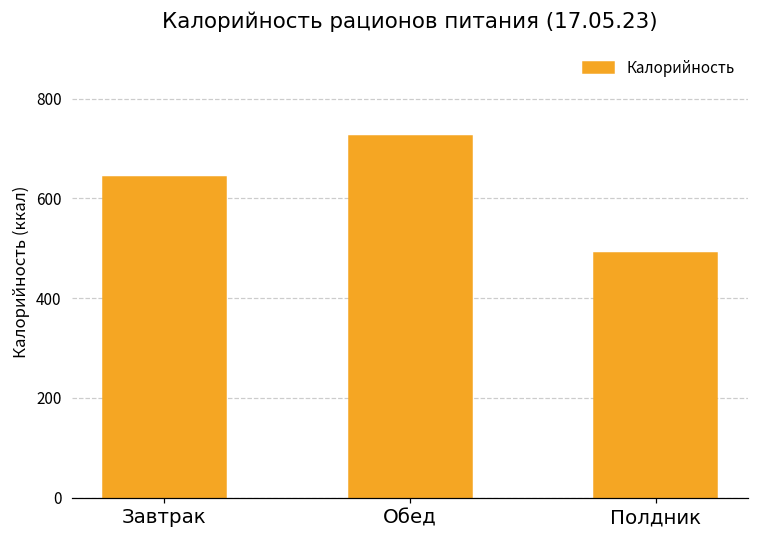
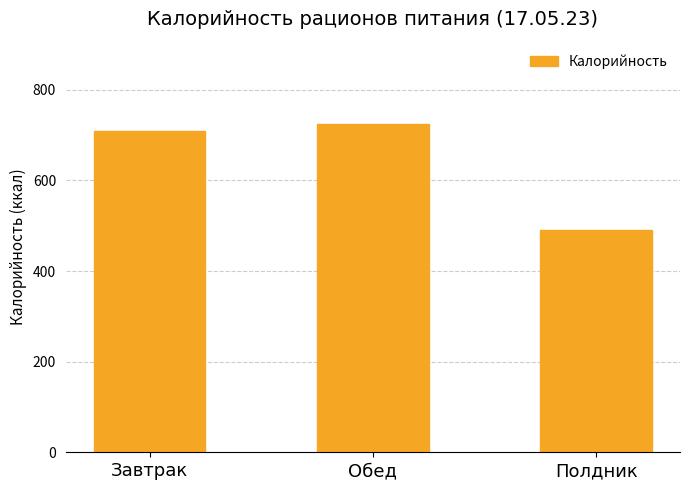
Завтрак: 640 -> 710
